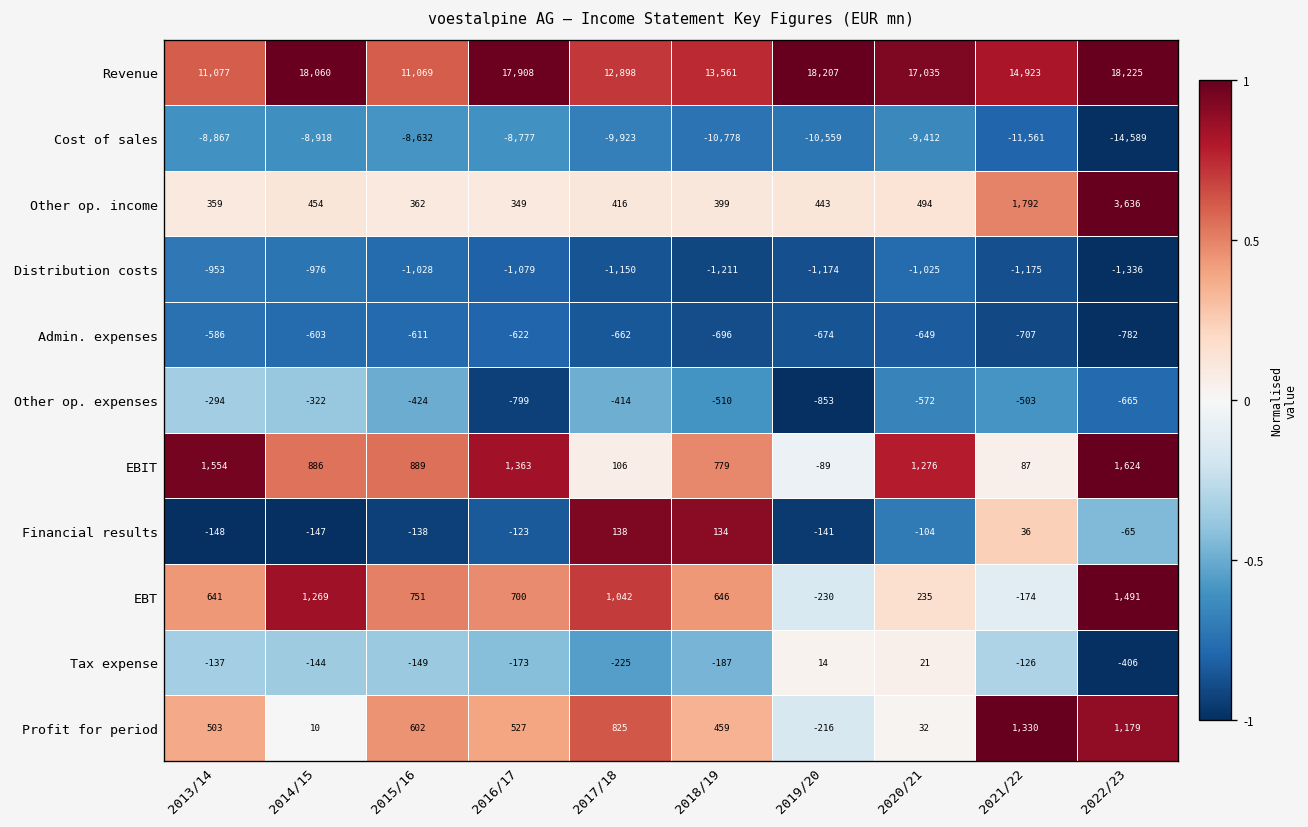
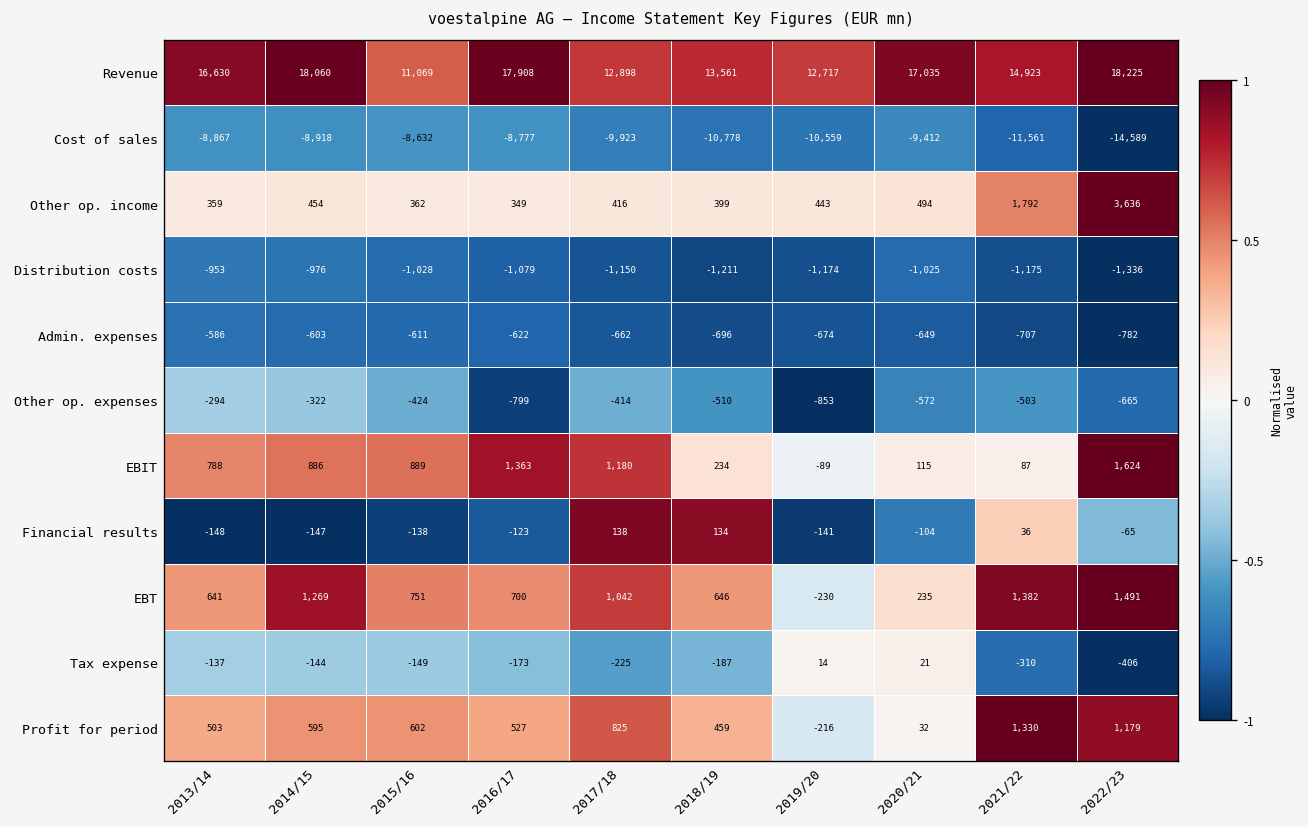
Revenue, 2013/14: 11,077 -> 16,630
Revenue, 2019/20: 18,207 -> 12,717
EBIT, 2013/14: 1,554 -> 788
EBIT, 2017/18: 106 -> 1,180
EBIT, 2018/19: 779 -> 234
EBIT, 2020/21: 1,276 -> 115
EBT, 2021/22: -174 -> 1,382
Tax expense, 2021/22: -126 -> -310
Profit for period, 2014/15: 10 -> 595
